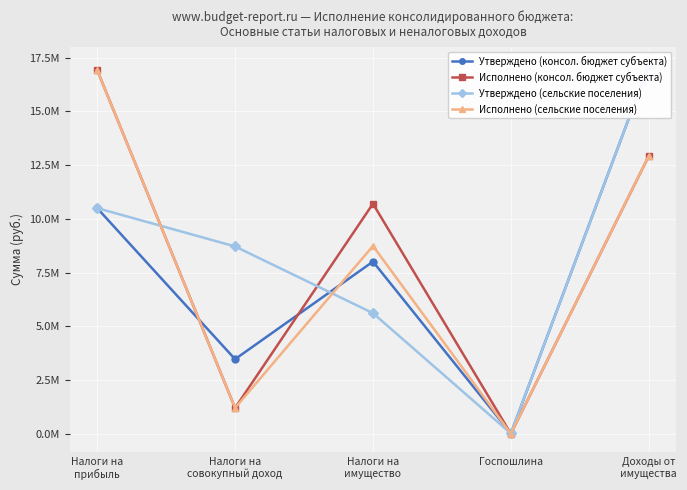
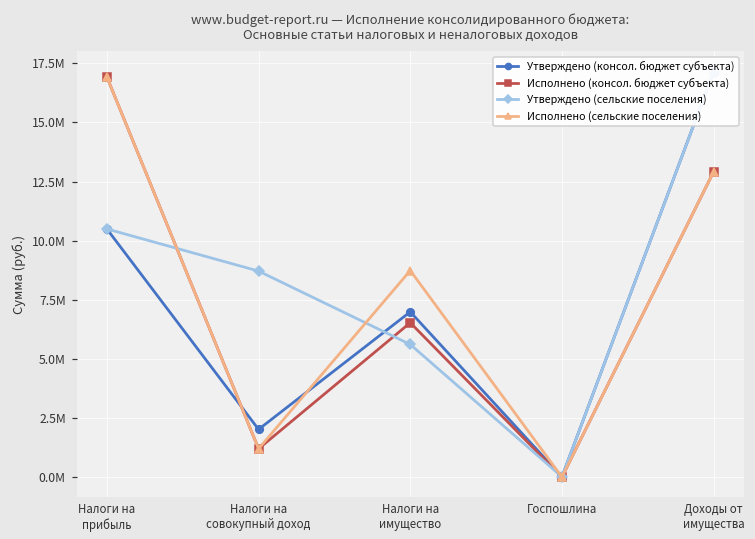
Утверждено (консол. бюджет субъекта), Налоги на совокупный доход: 3500000 -> 2000000
Утверждено (консол. бюджет субъекта), Налоги на имущество: 8000000 -> 7000000
Исполнено (консол. бюджет субъекта), Налоги на имущество: 10700000 -> 6500000
